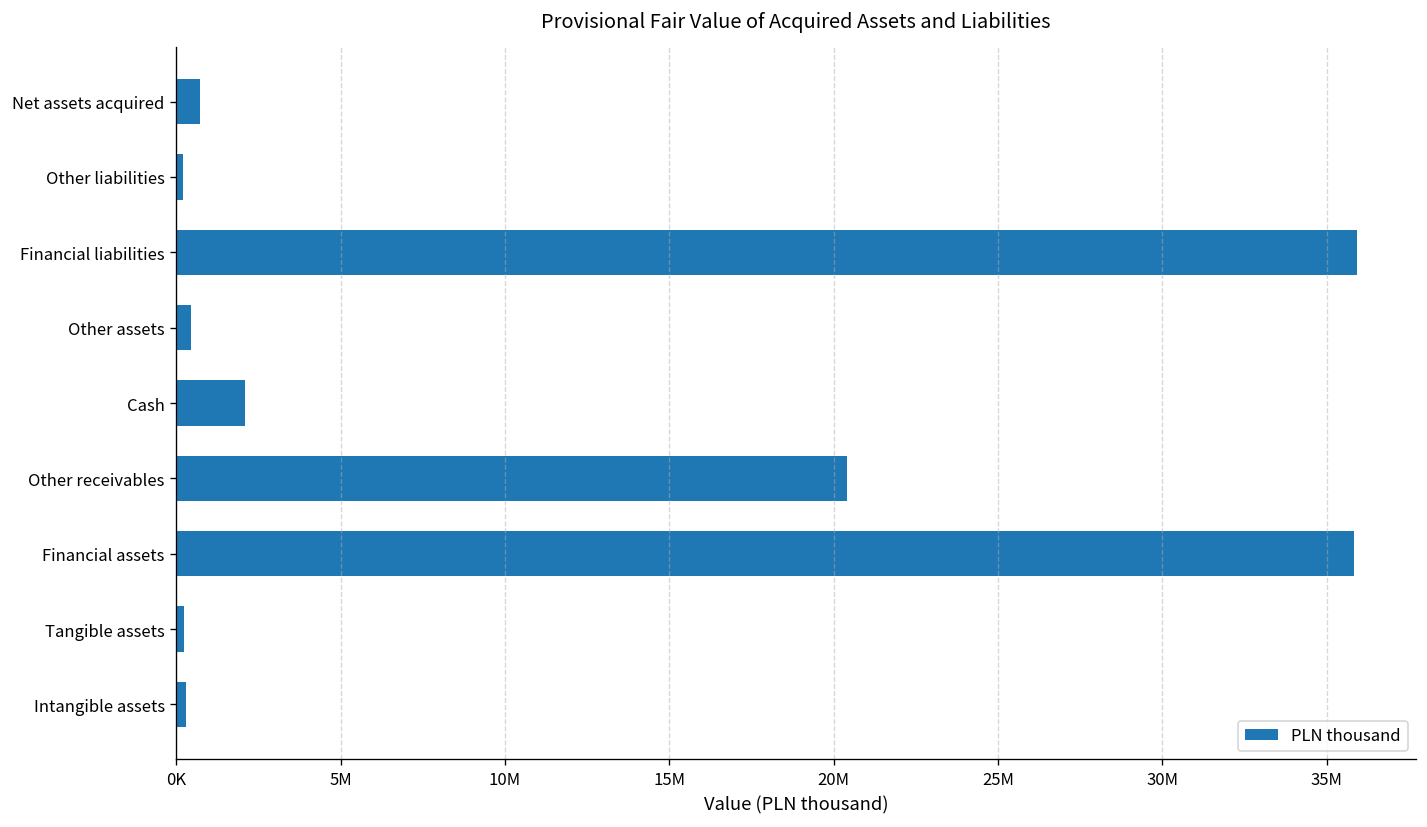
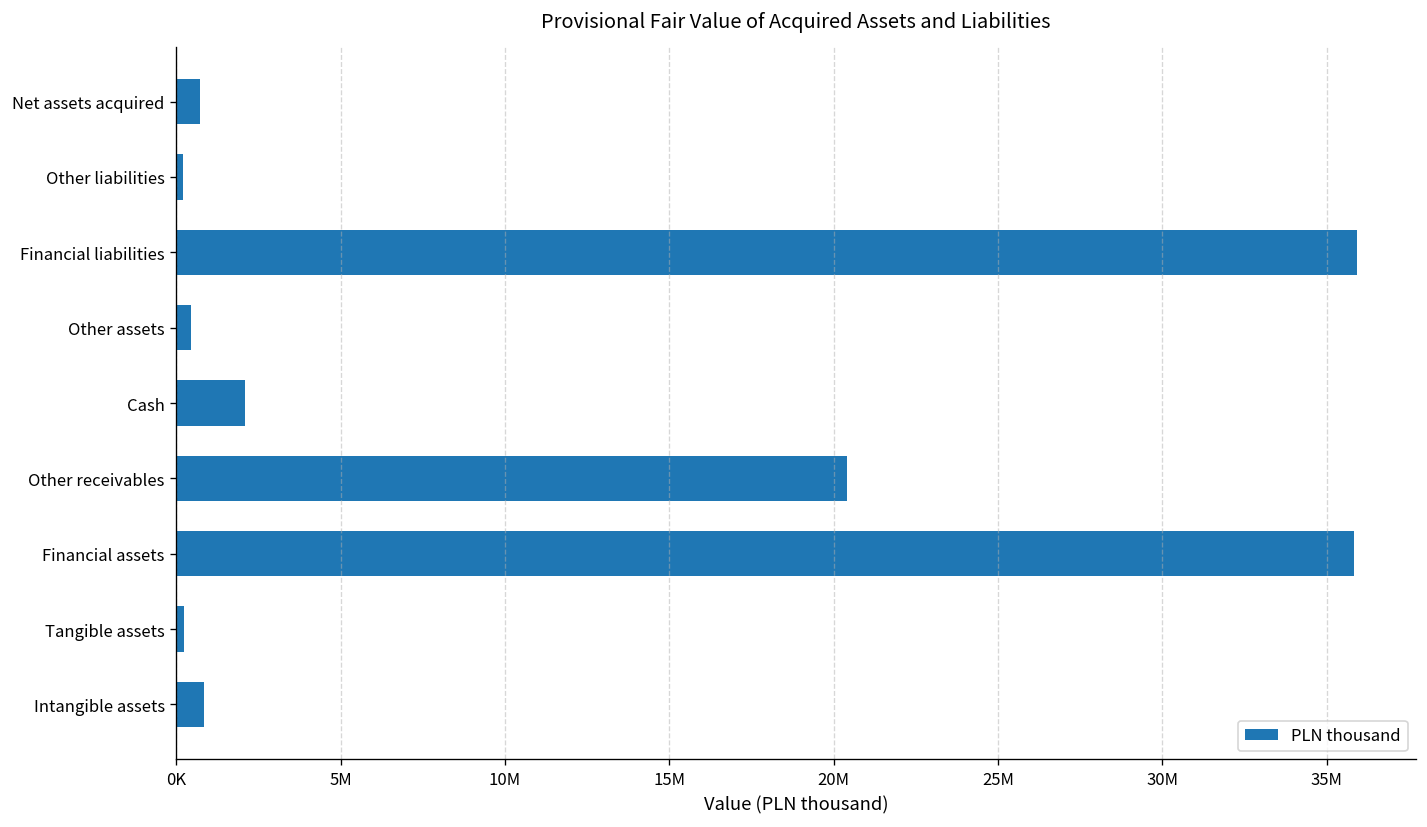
Intangible assets: 300000 -> 900000
